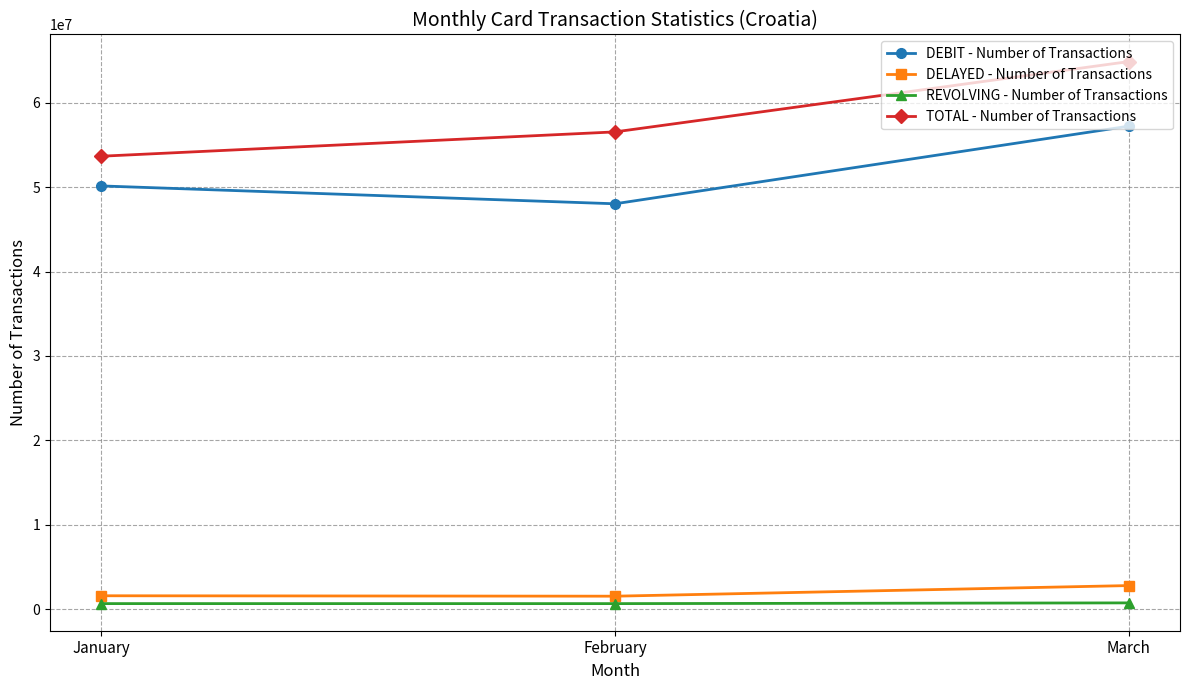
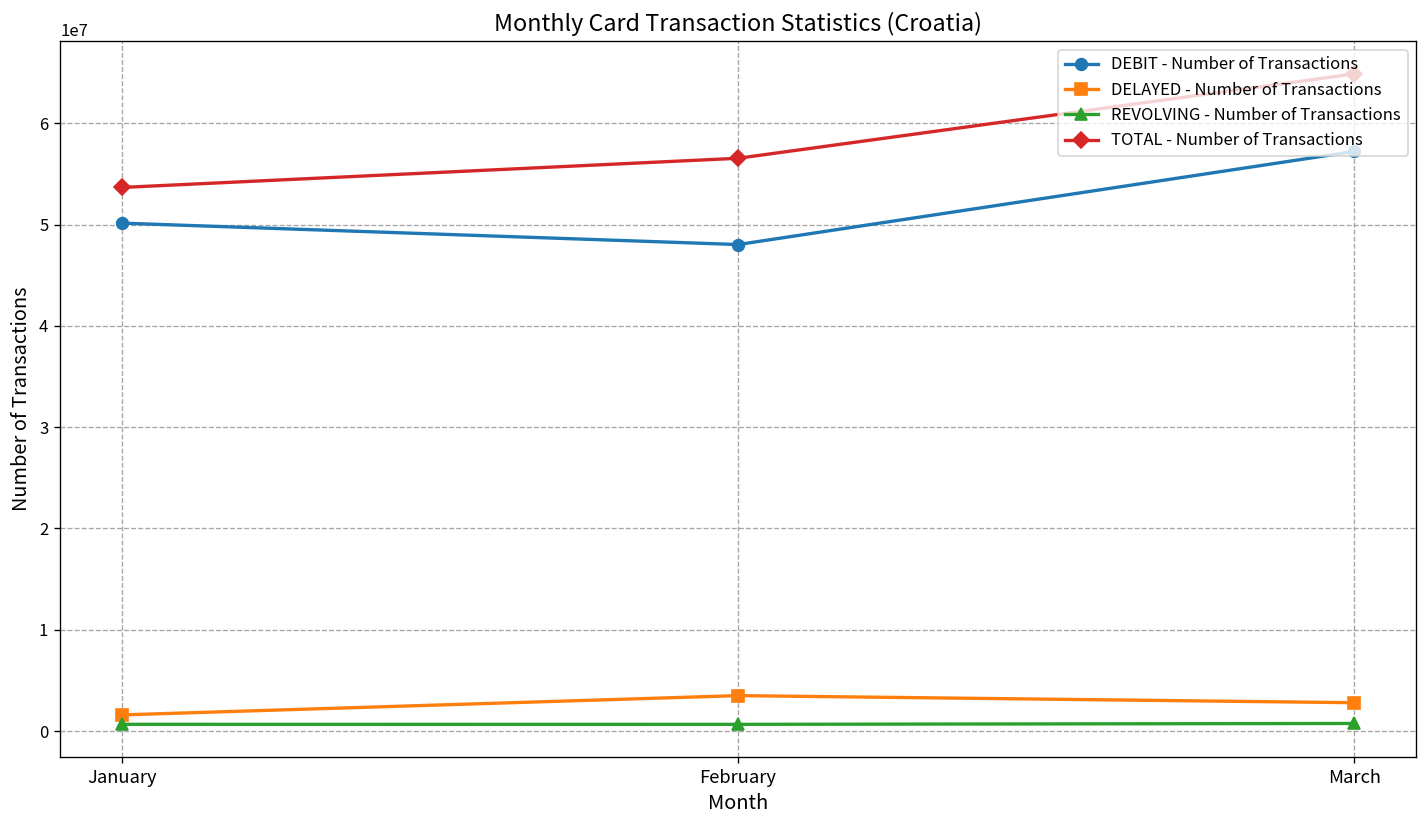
DELAYED - Number of Transactions, February: 2000000 -> 4000000
